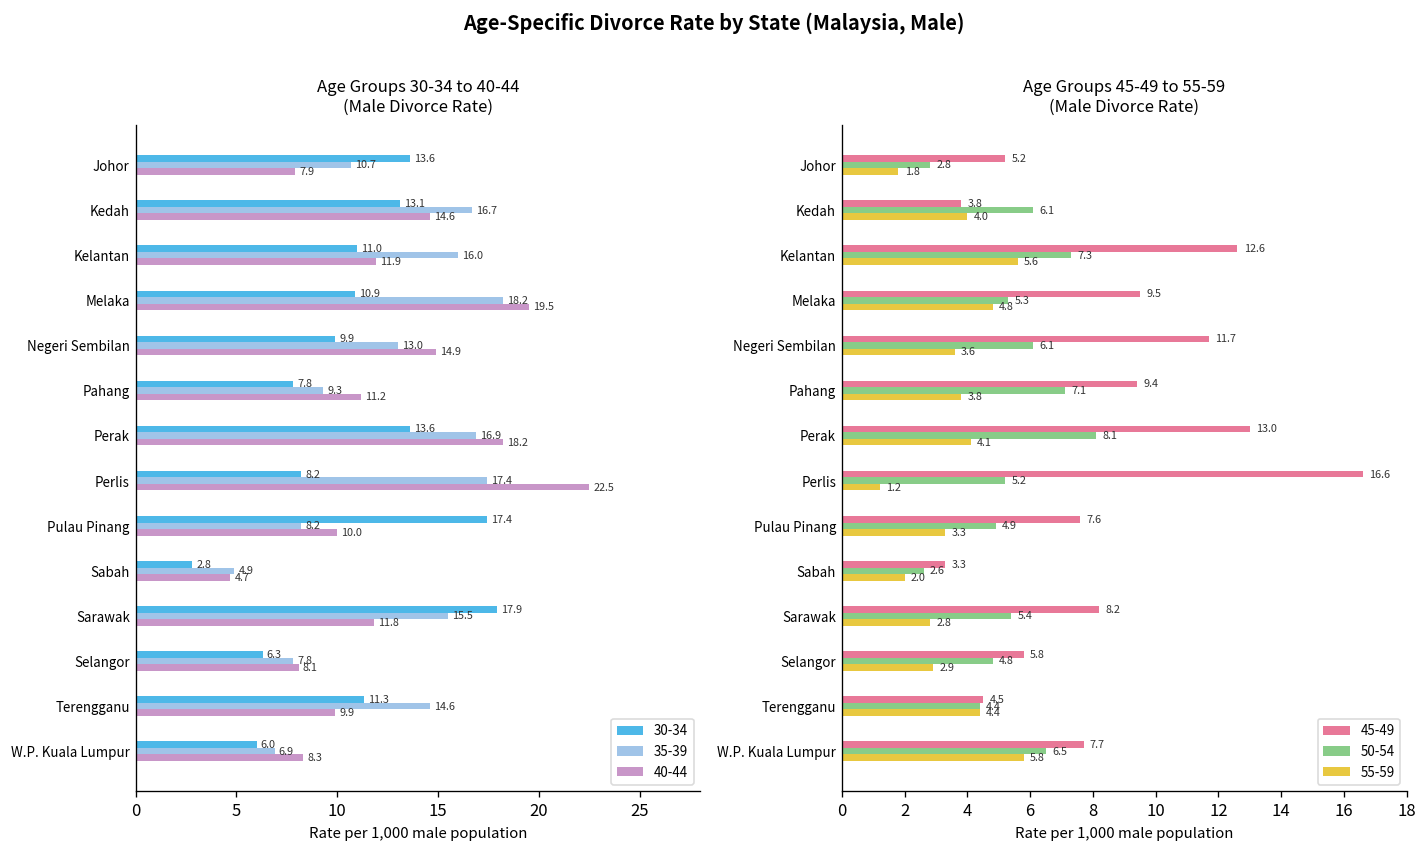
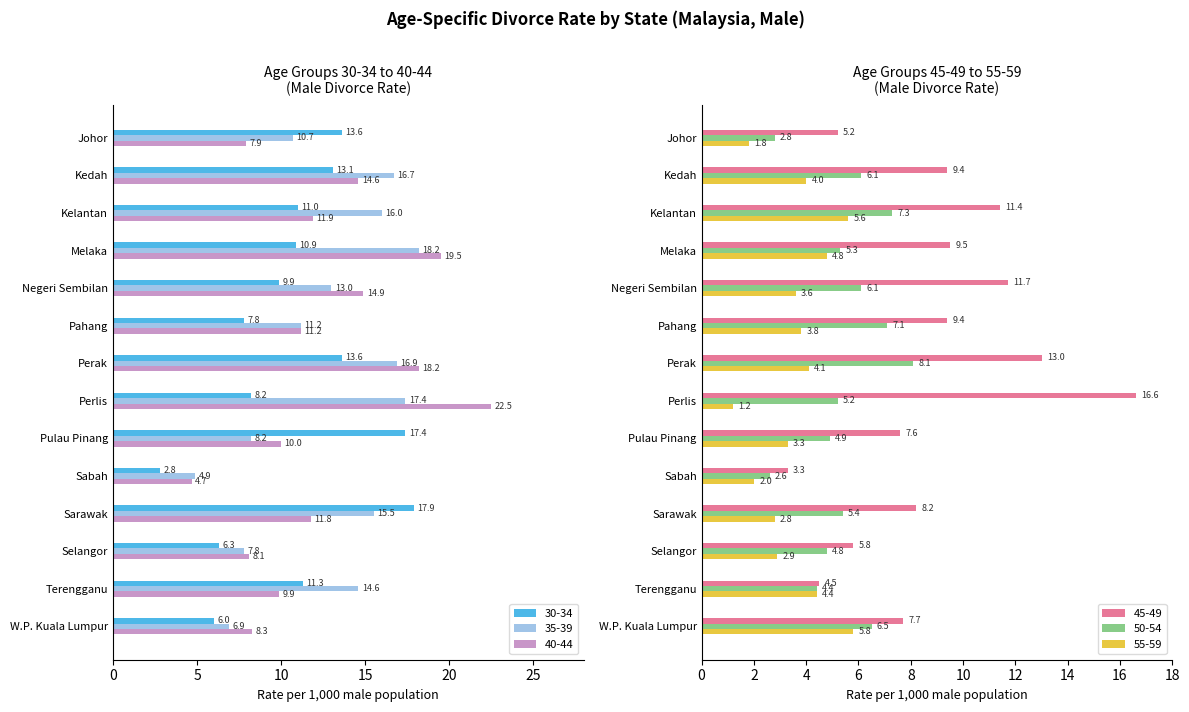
Age Groups 30-34 to 40-44 (Male Divorce Rate), 35-39, Pahang: 9.3 -> 11.2
Age Groups 45-49 to 55-59 (Male Divorce Rate), 45-49, Kedah: 3.8 -> 9.4
Age Groups 45-49 to 55-59 (Male Divorce Rate), 45-49, Kelantan: 12.6 -> 11.4
